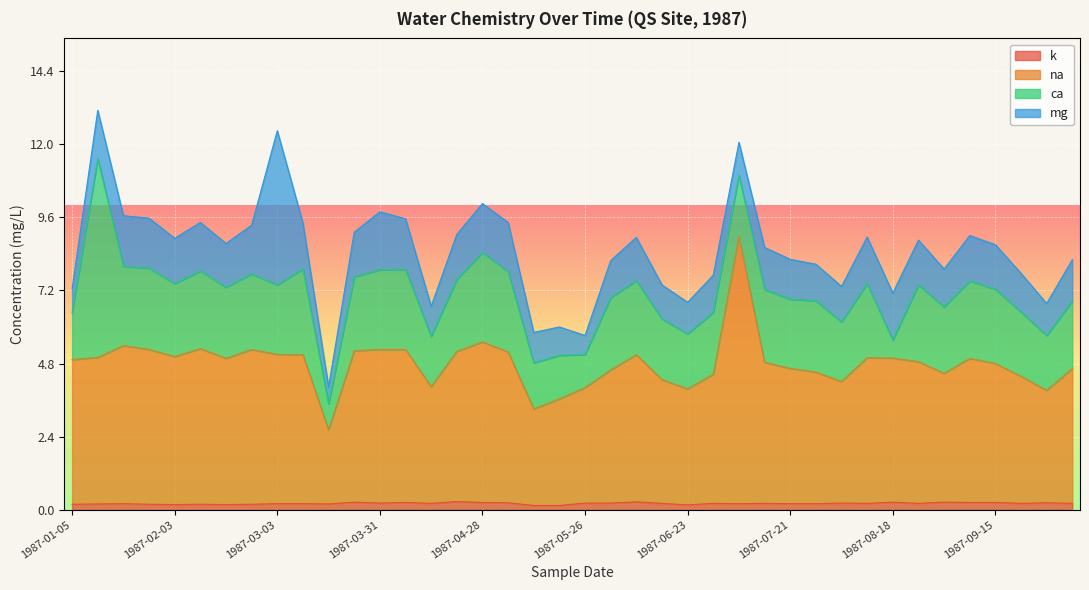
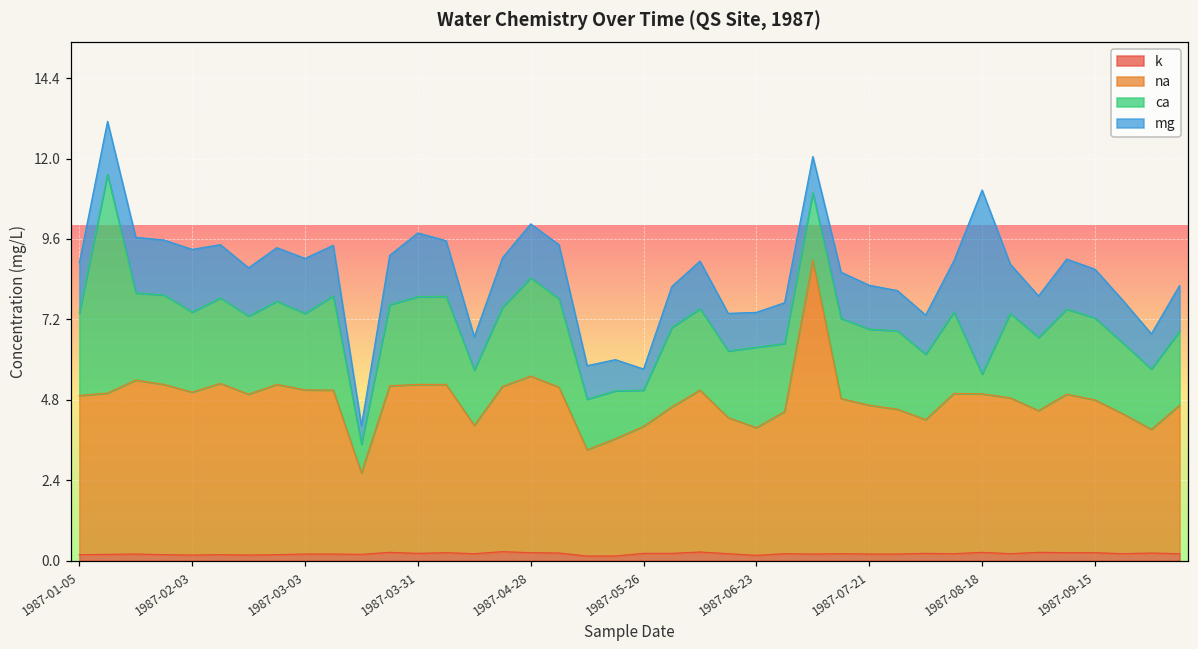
ca, 1987-01-05: 1.5 -> 2.5
mg, 1987-01-05: 0.8 -> 1.5
mg, 1987-02-03: 1.5 -> 1.9
mg, 1987-03-03: 5.1 -> 1.6
ca, 1987-06-23: 1.8 -> 2.4
mg, 1987-08-18: 1.5 -> 5.5
